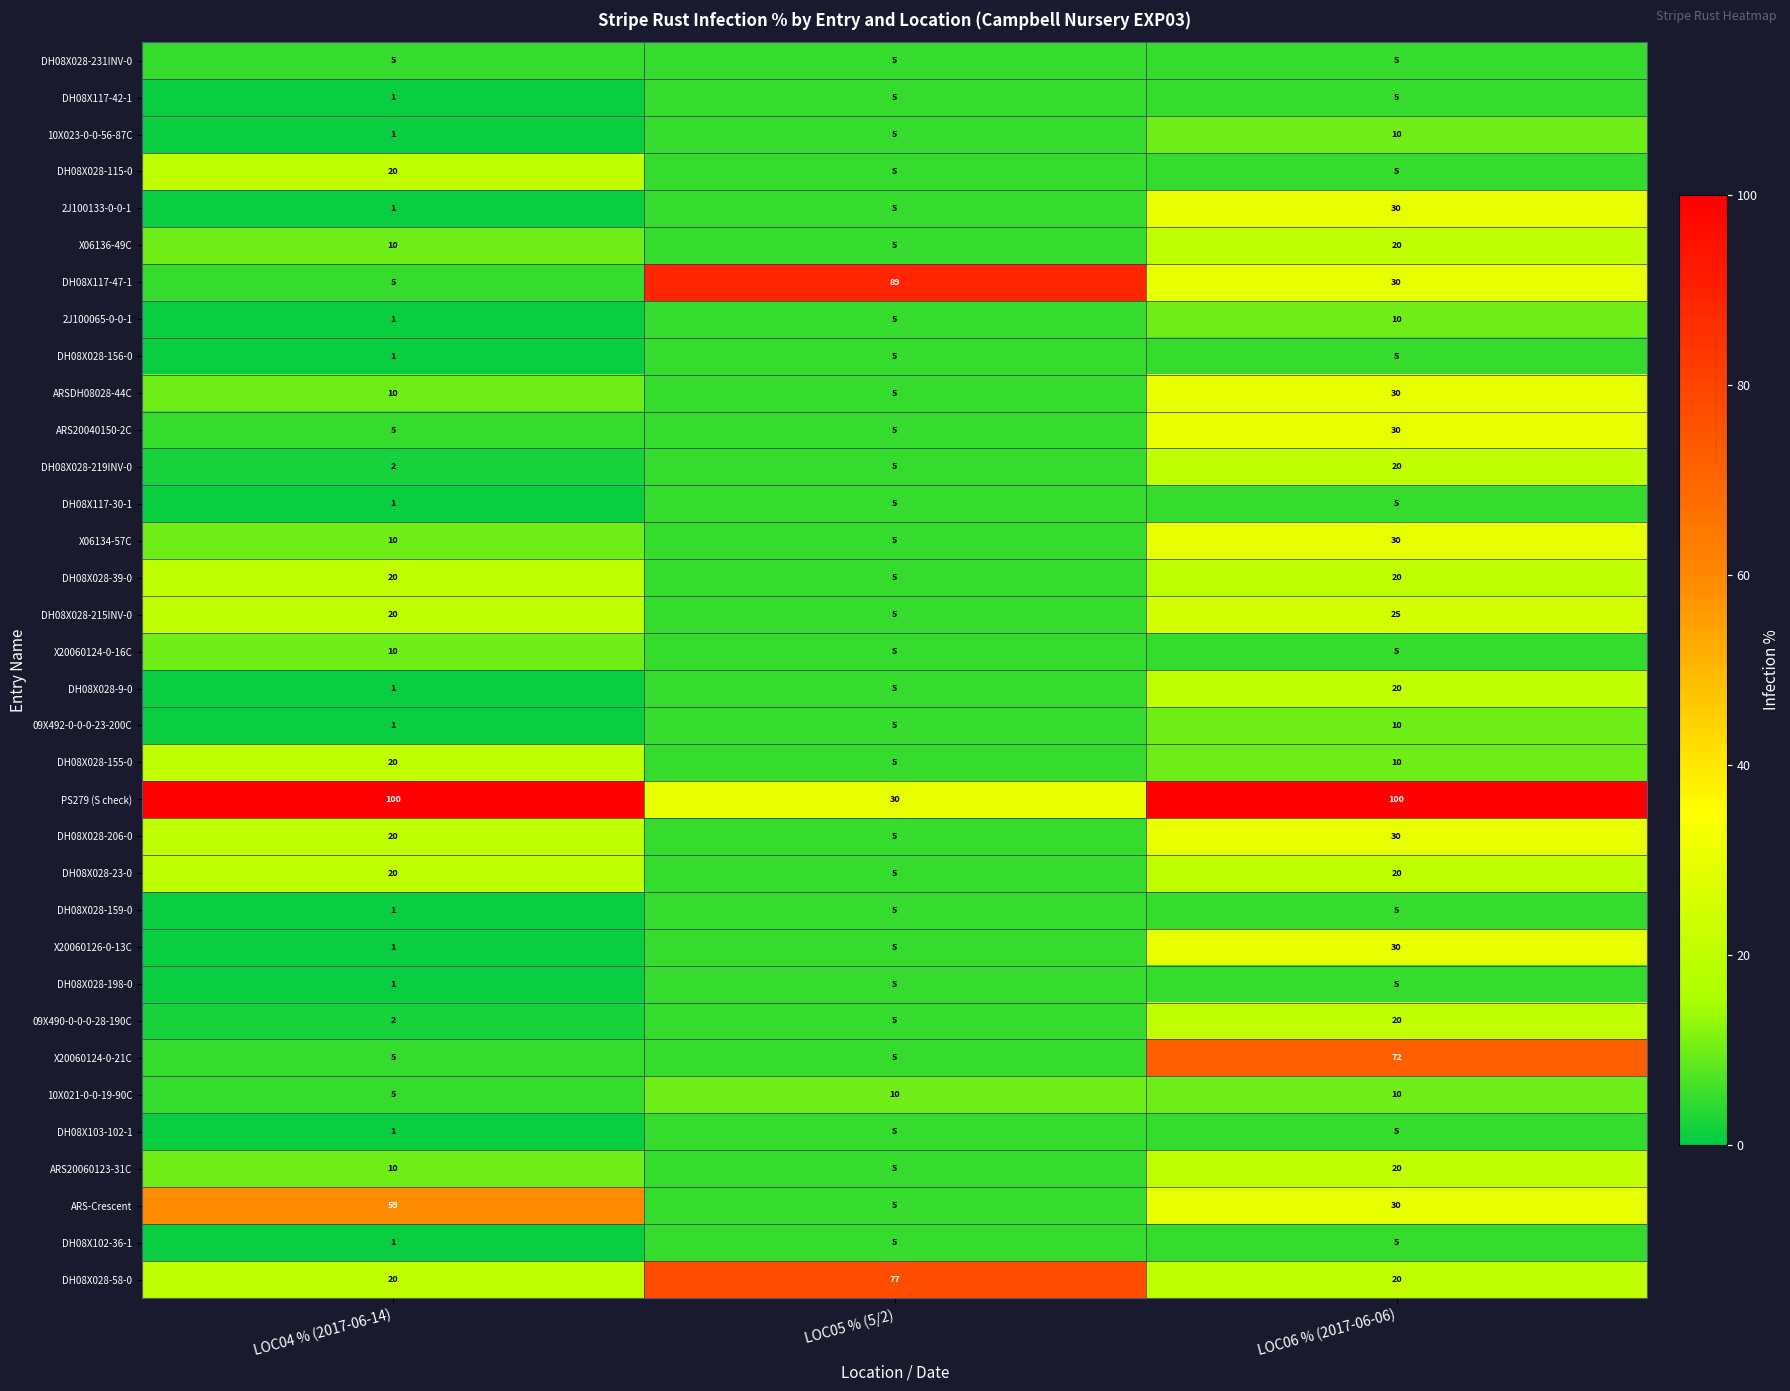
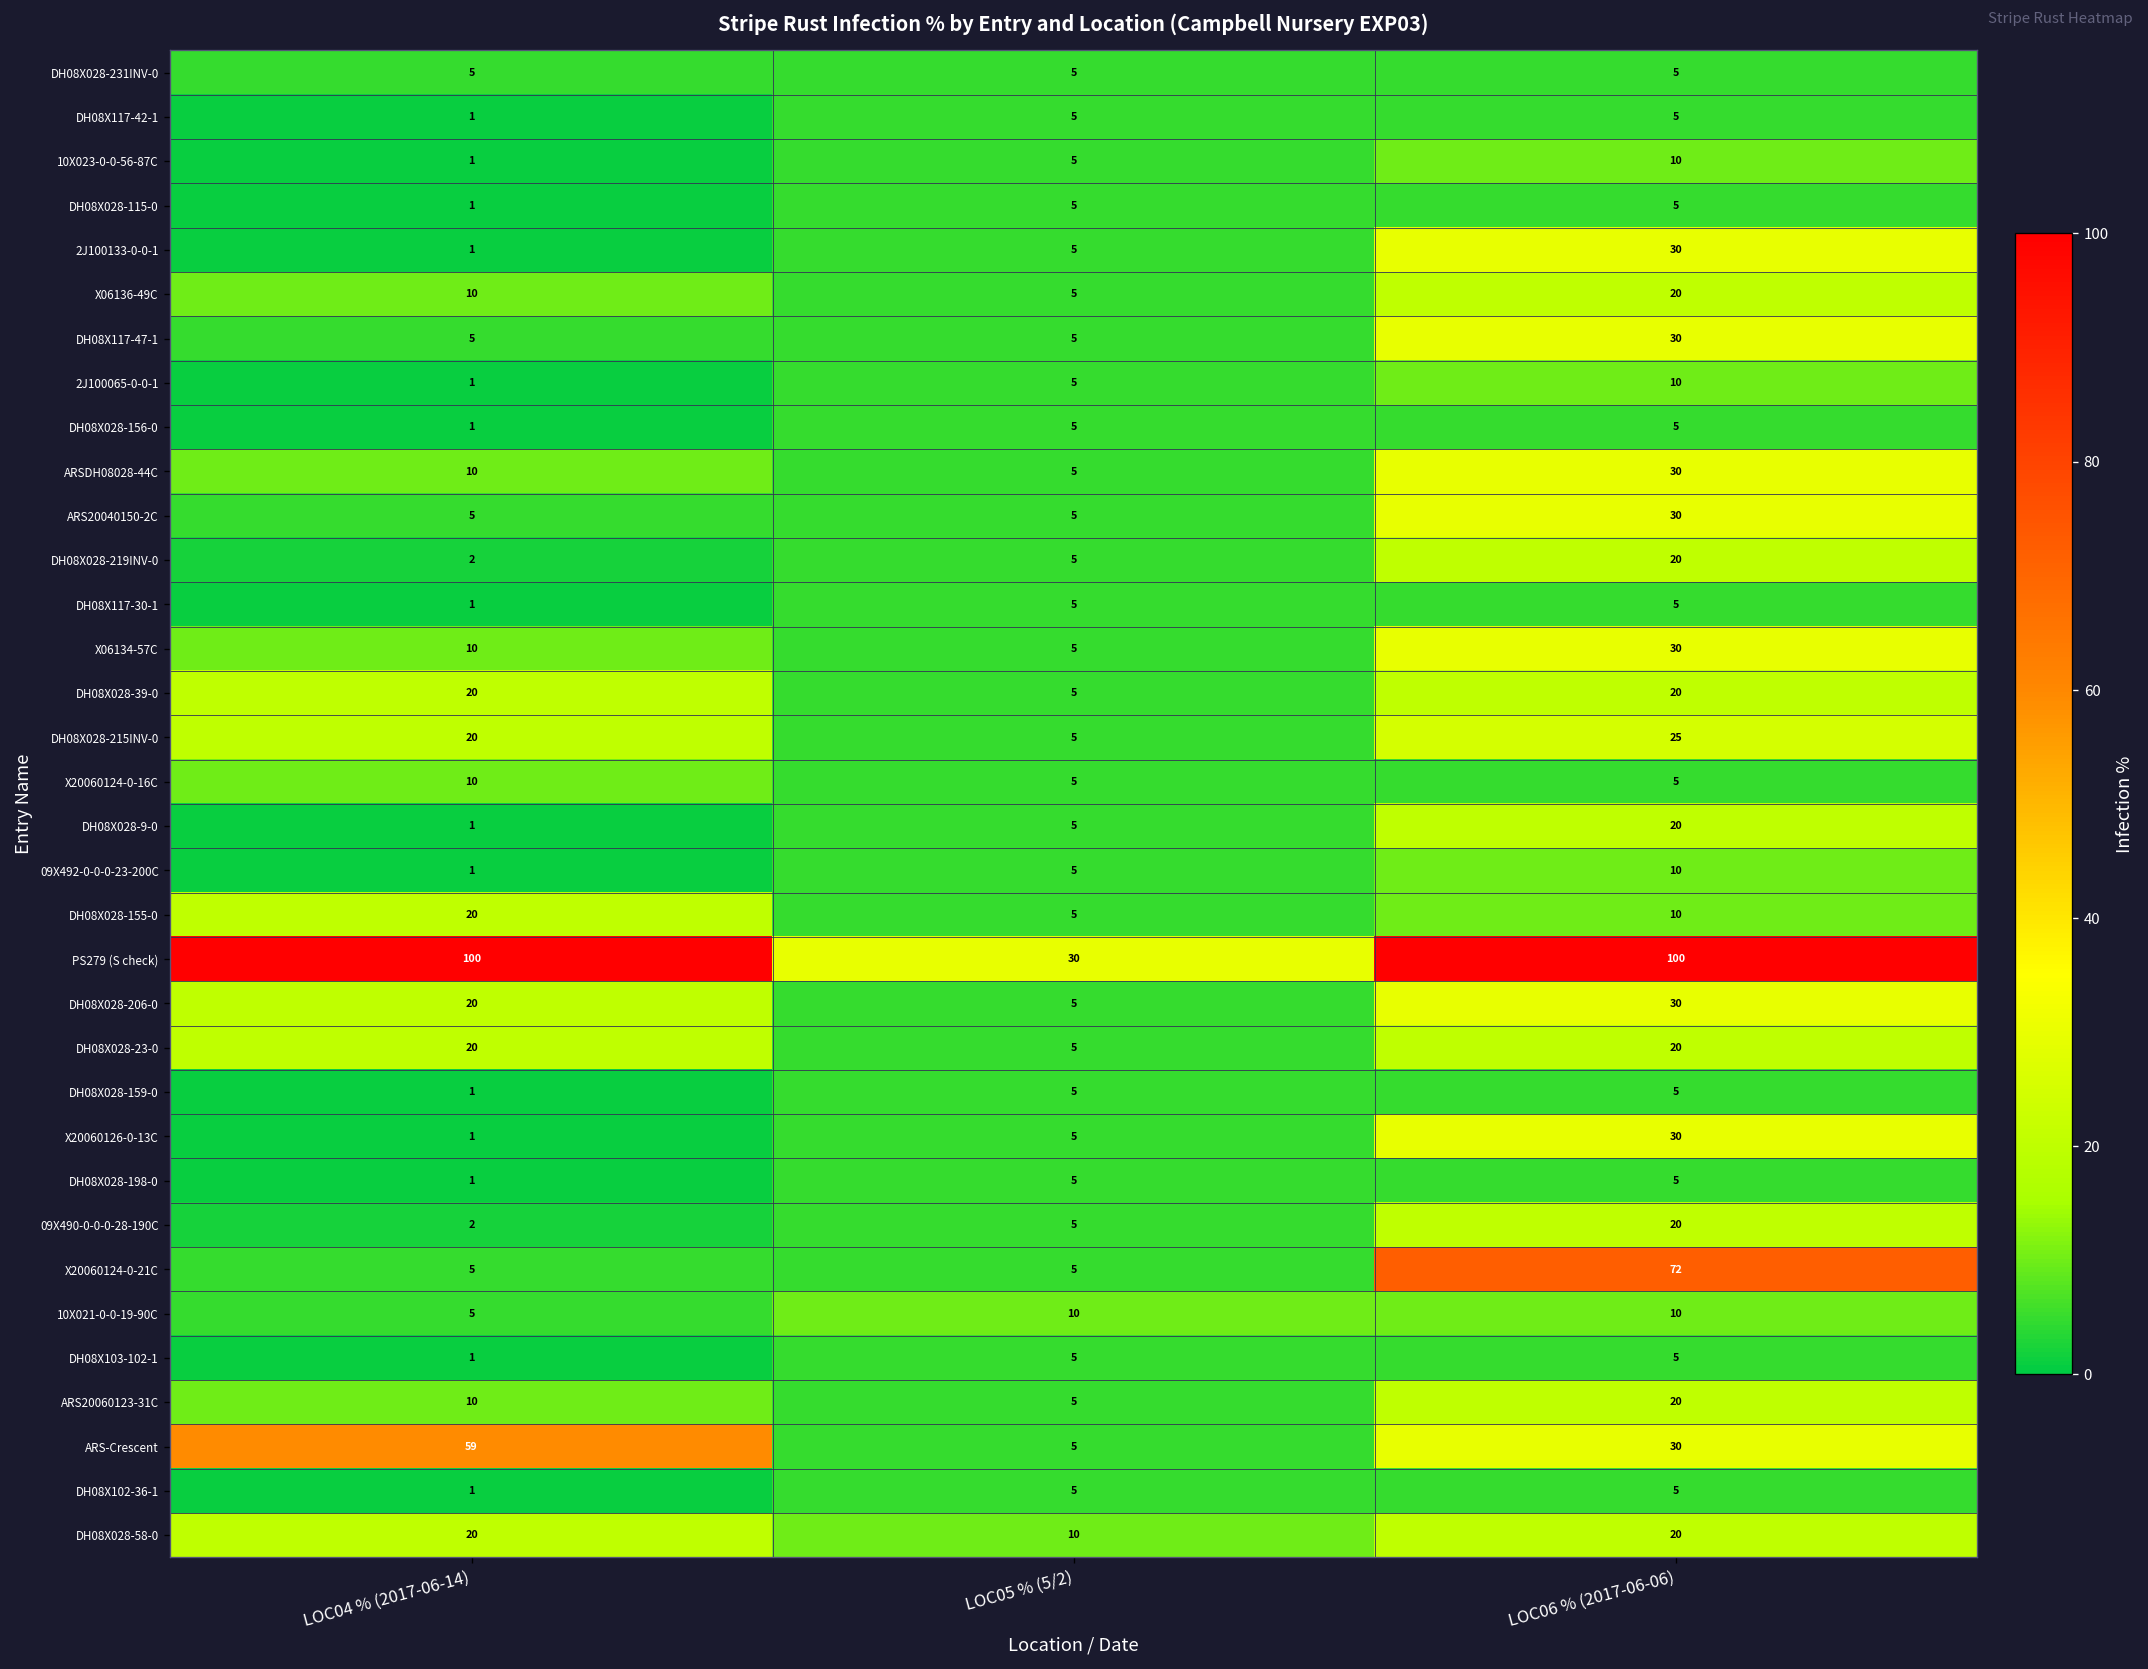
DH08X028-115-0, LOC04 % (2017-06-14): 20 -> 1
DH08X117-47-1, LOC05 % (5/2): 89 -> 5
DH08X028-58-0, LOC05 % (5/2): 77 -> 10
